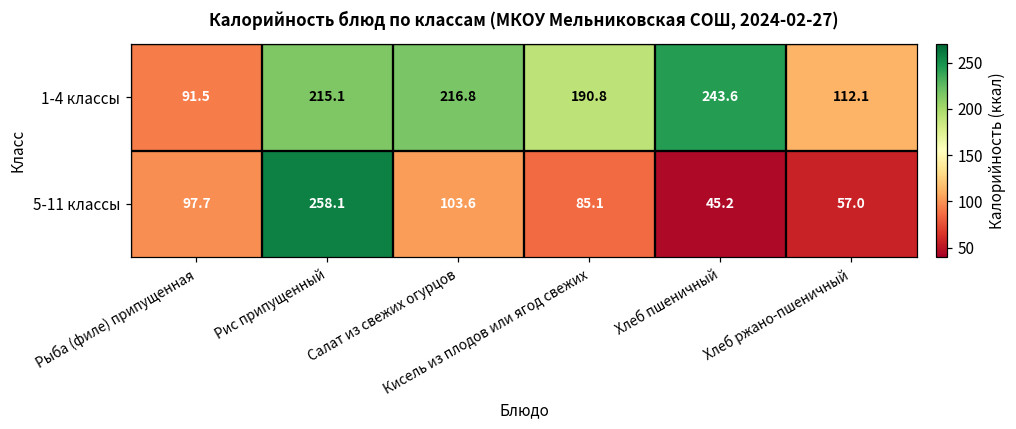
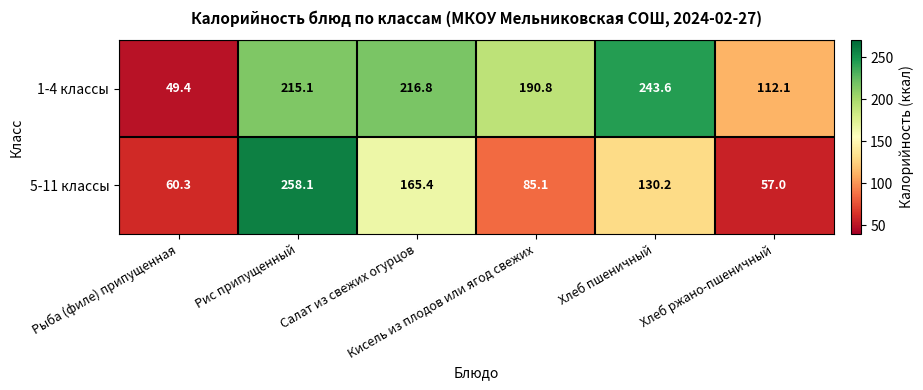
1-4 классы, Рыба (филе) припущенная: 91.5 -> 49.4
5-11 классы, Рыба (филе) припущенная: 97.7 -> 60.3
5-11 классы, Салат из свежих огурцов: 103.6 -> 165.4
5-11 классы, Хлеб пшеничный: 45.2 -> 130.2
